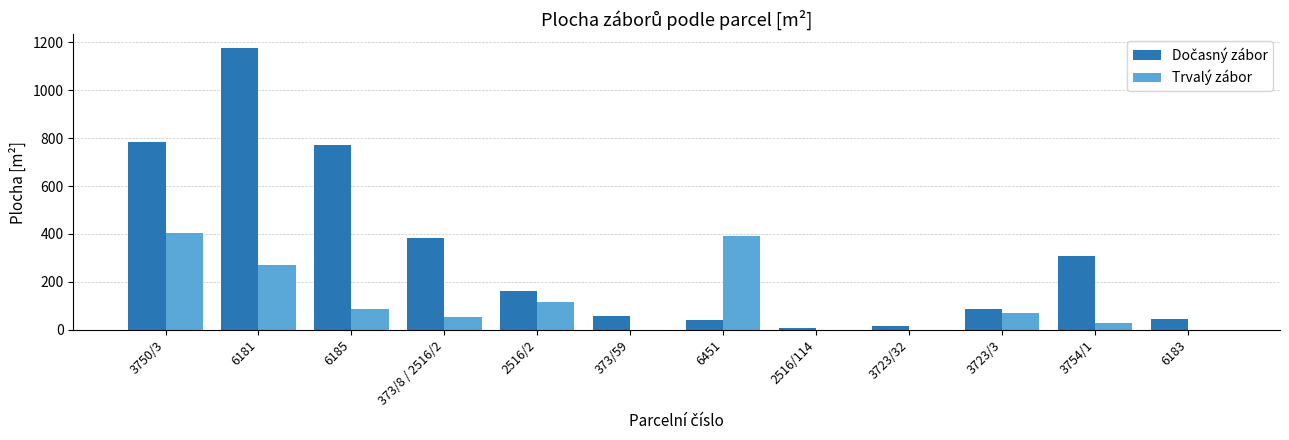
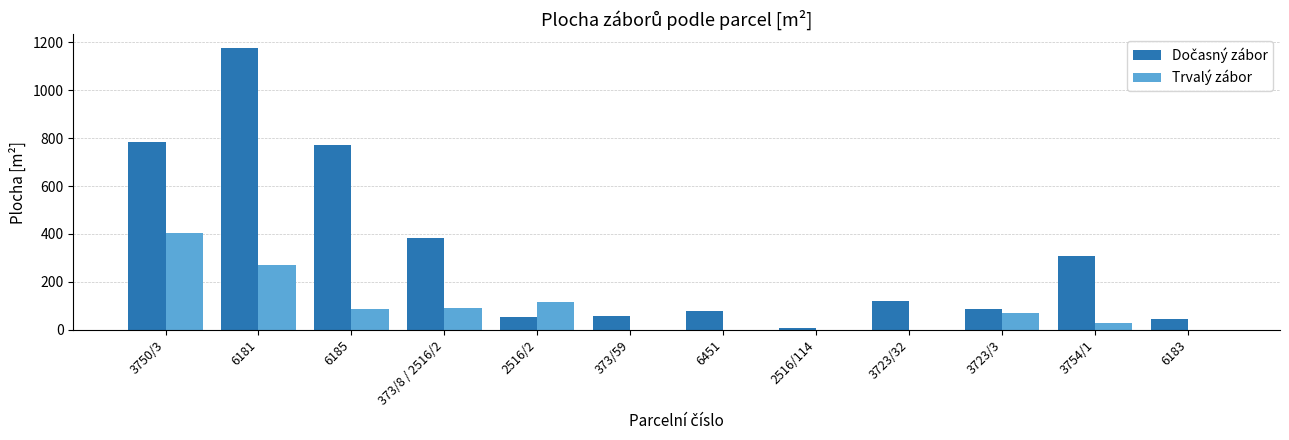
Trvalý zábor, 373/8 / 2516/2: 60 -> 90
Dočasný zábor, 2516/2: 160 -> 50
Dočasný zábor, 6451: 40 -> 80
Trvalý zábor, 6451: 390 -> 0
Dočasný zábor, 3723/32: 20 -> 120
